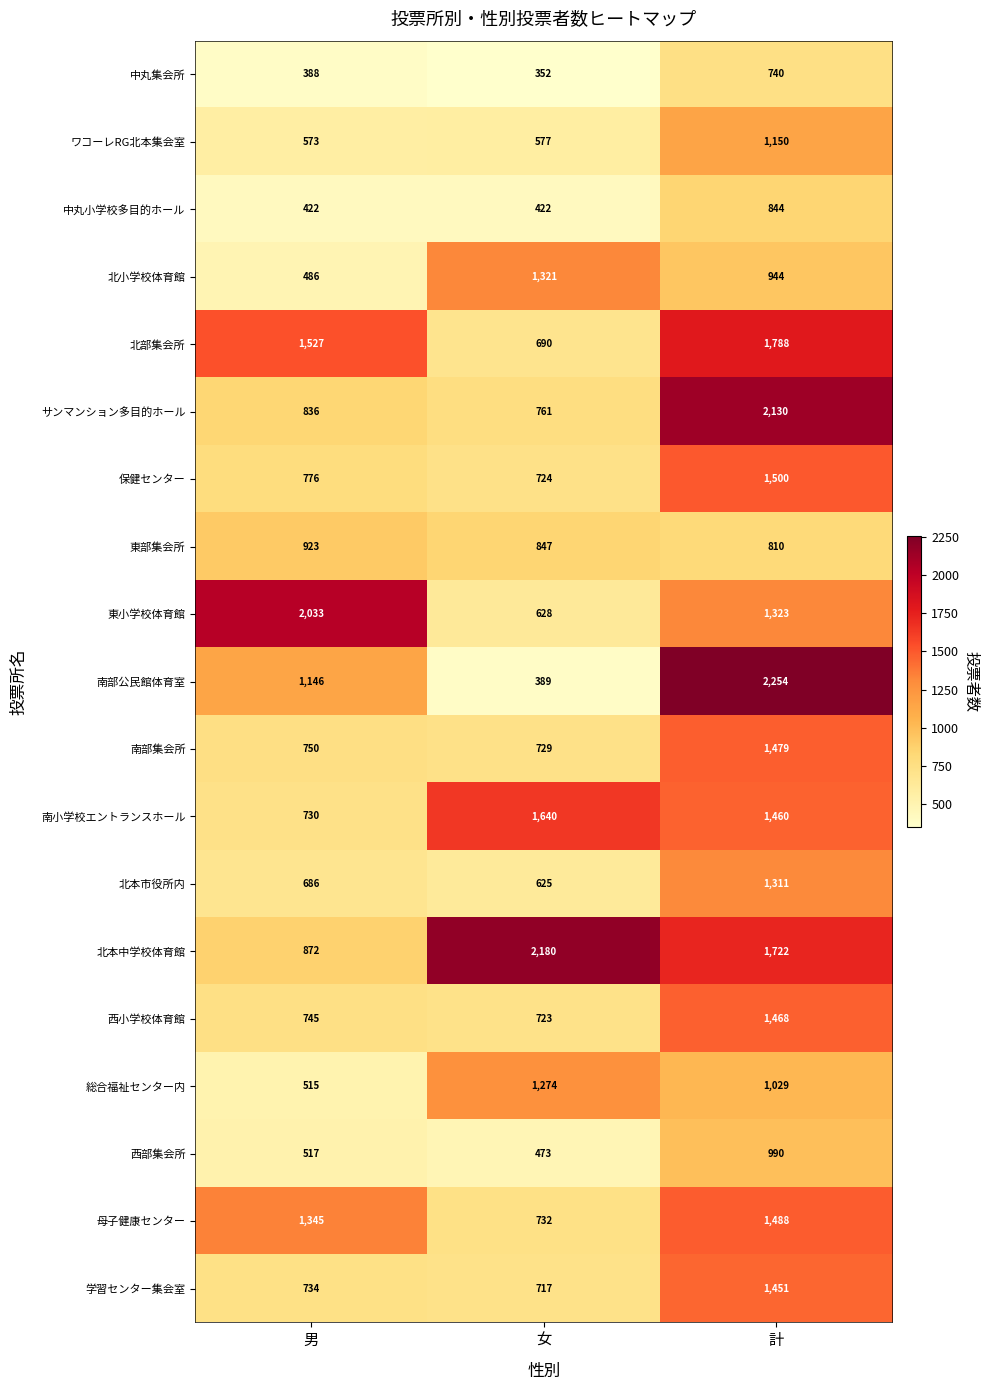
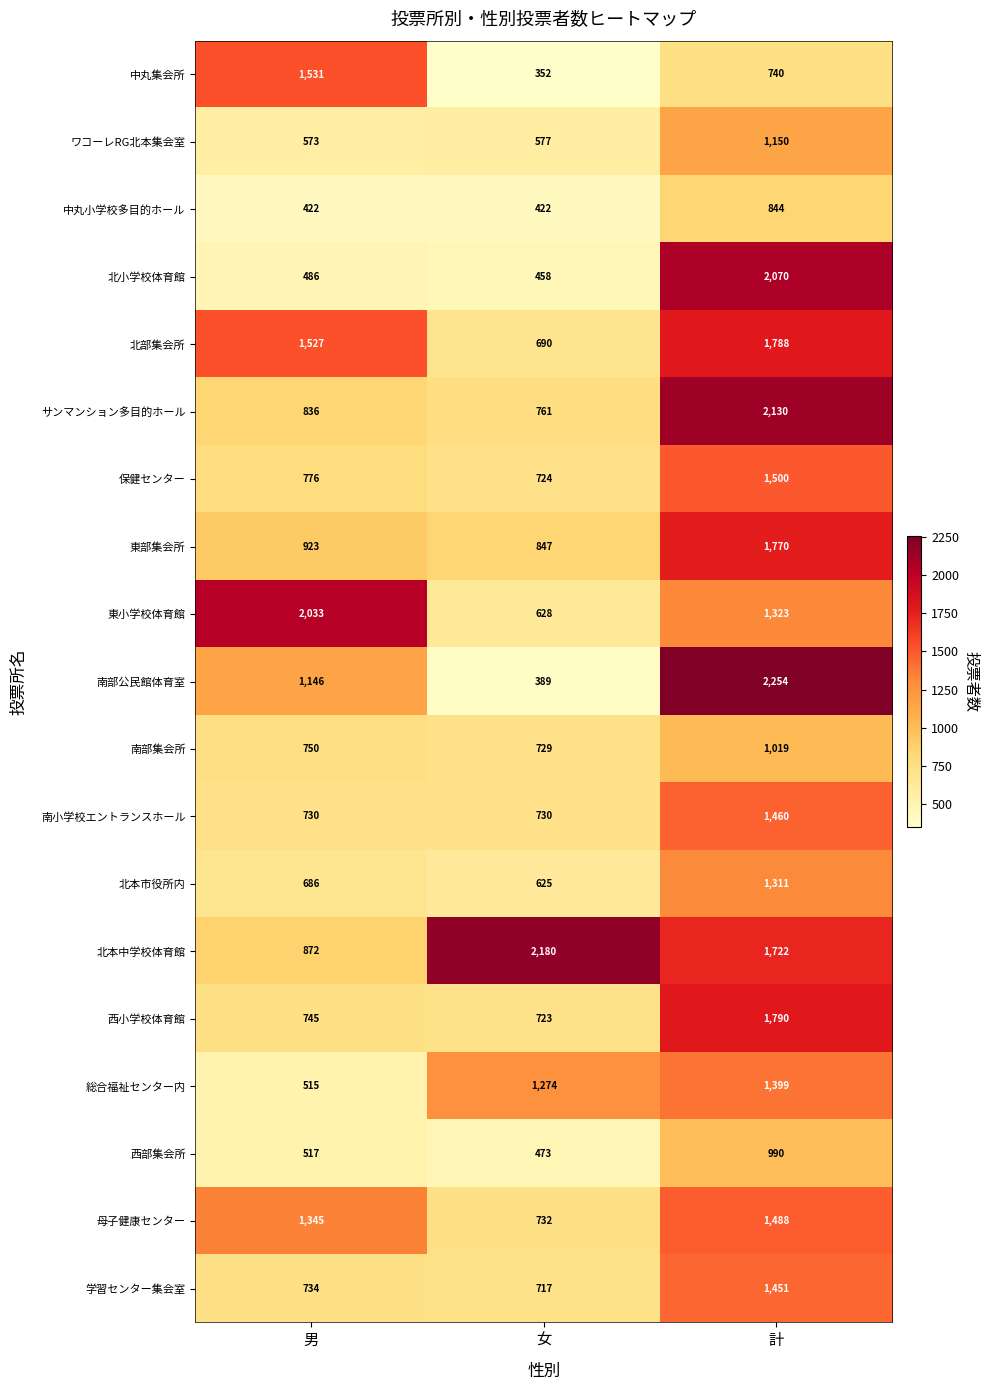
中丸集会所, 男: 388 -> 1,531
北小学校体育館, 女: 1,321 -> 458
北小学校体育館, 計: 944 -> 2,070
東部集会所, 計: 810 -> 1,770
南部集会所, 計: 1,479 -> 1,019
南小学校エントランスホール, 女: 1,640 -> 730
西小学校体育館, 計: 1,468 -> 1,790
総合福祉センター内, 計: 1,029 -> 1,399
